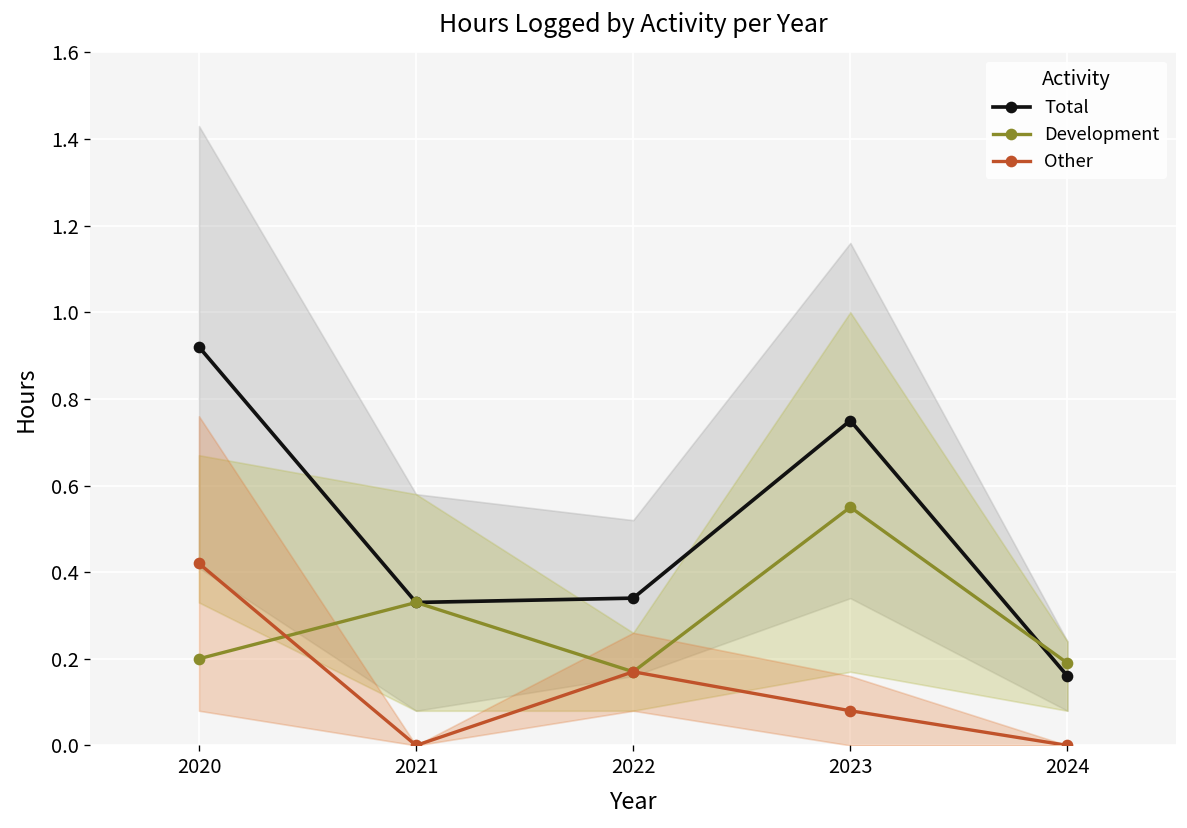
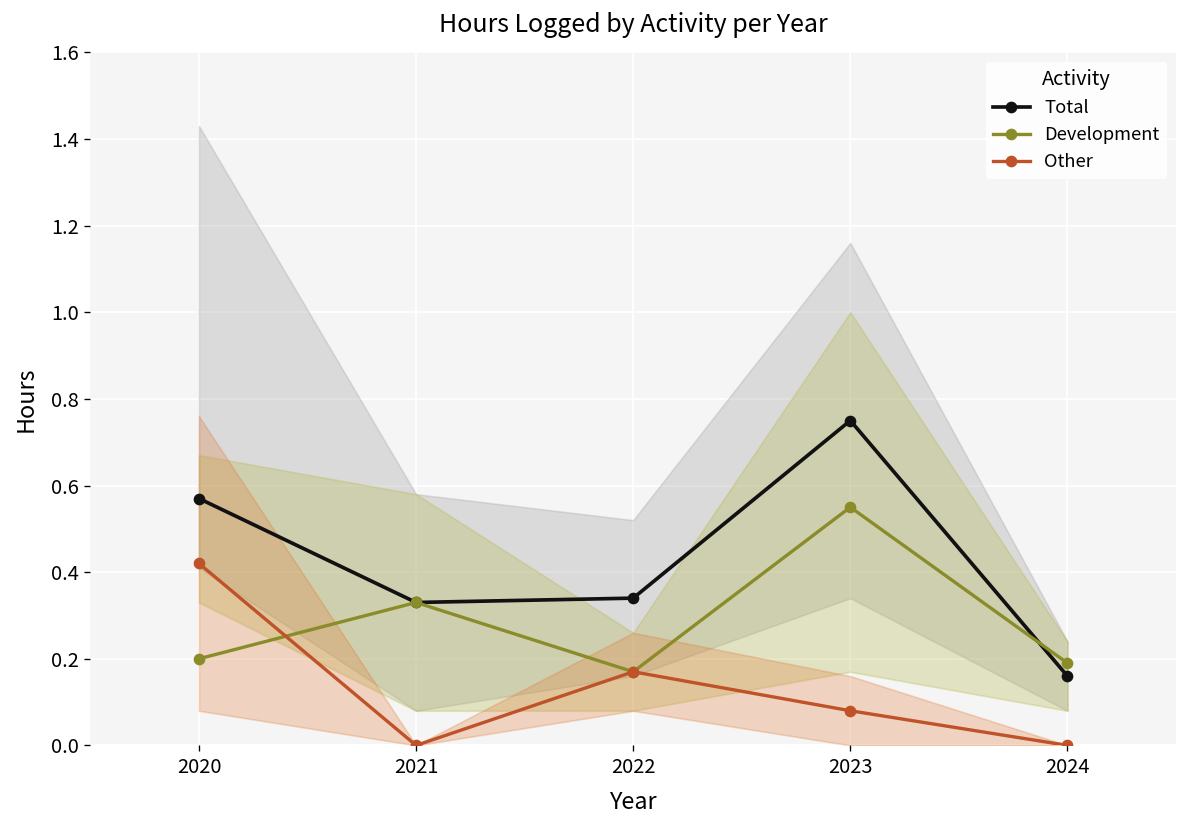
Total, 2020: 0.92 -> 0.57
